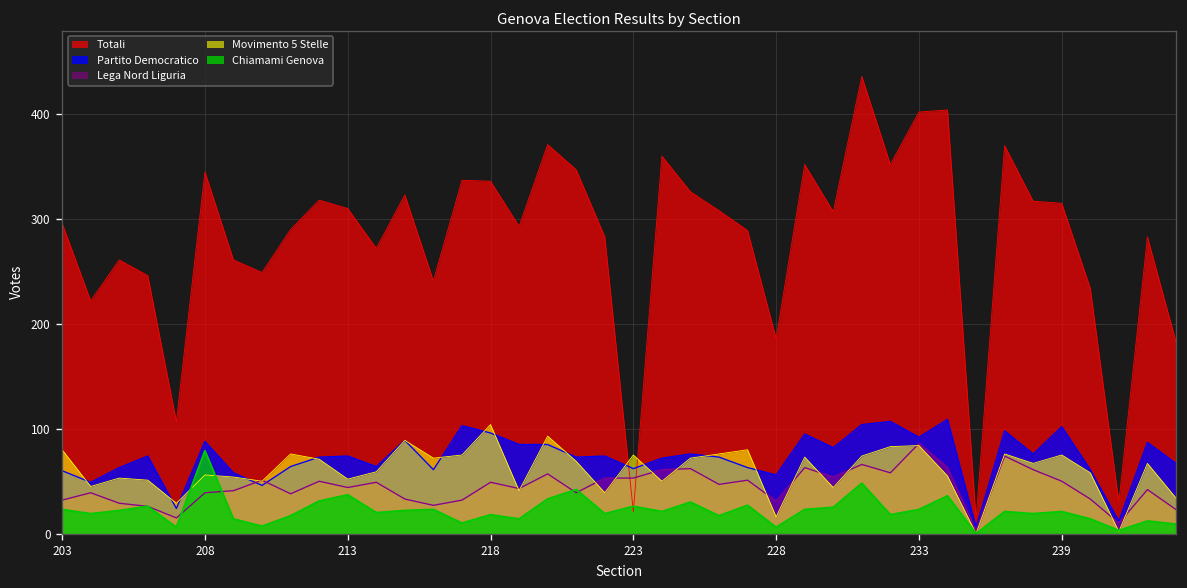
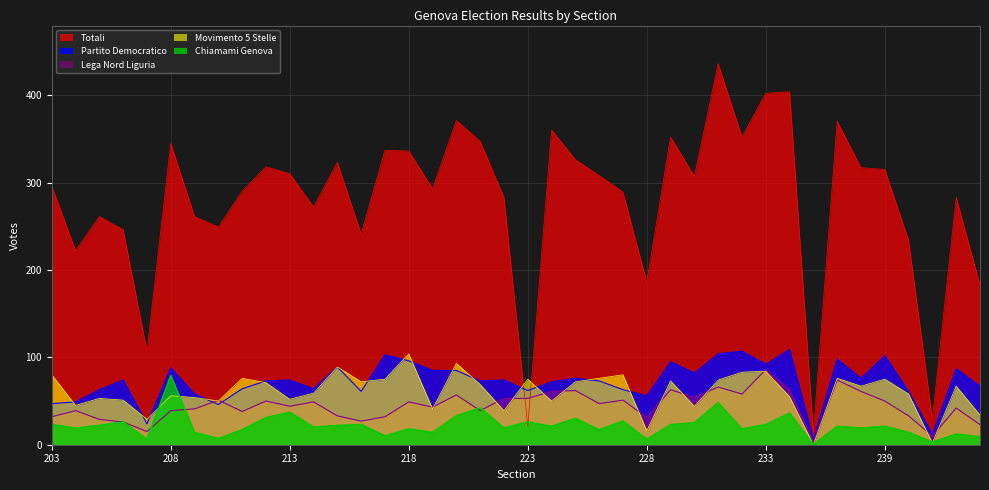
Partito Democratico, 203: 60 -> 50
